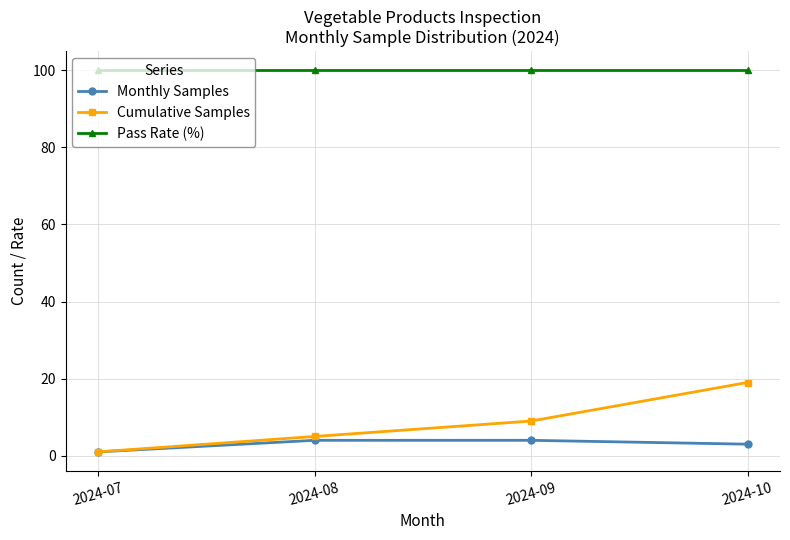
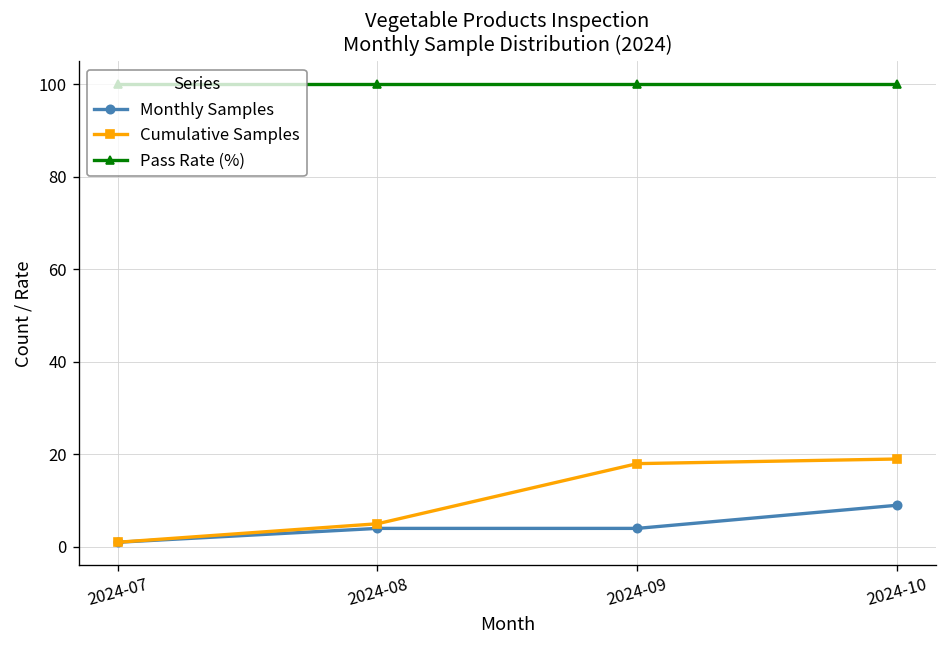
Cumulative Samples, 2024-09: 9 -> 18
Monthly Samples, 2024-10: 3 -> 9
